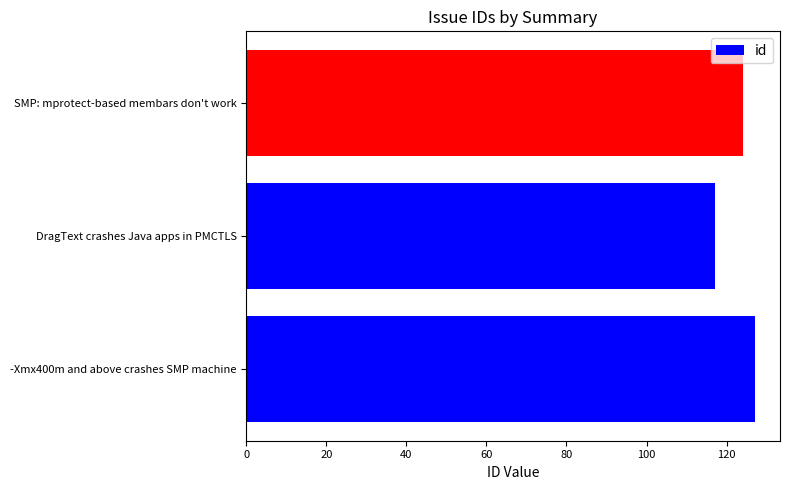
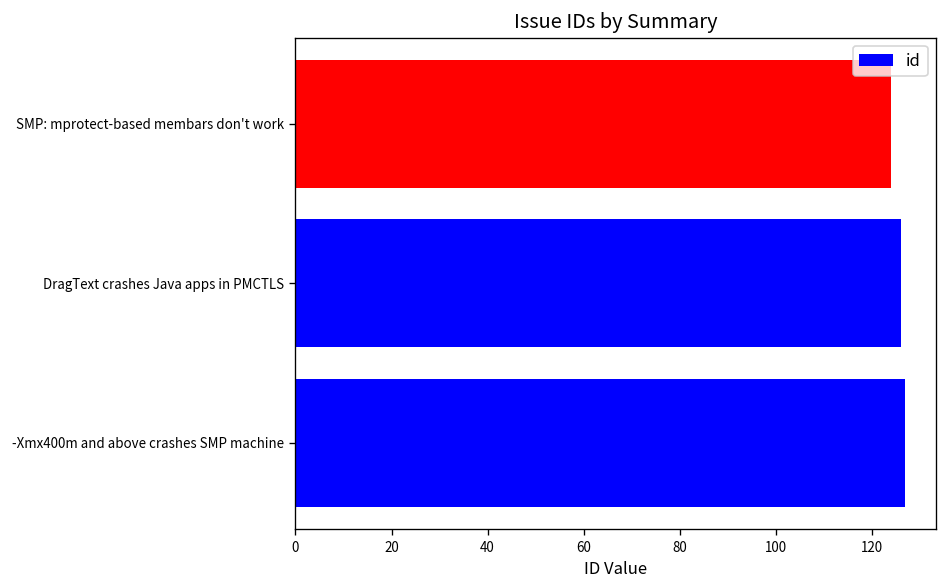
DragText crashes Java apps in PMCTLS: 117 -> 126
